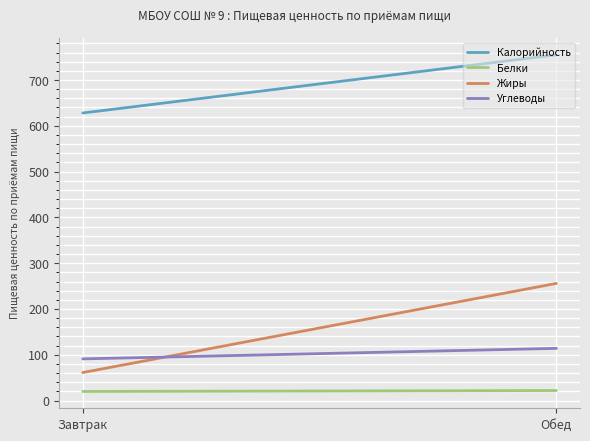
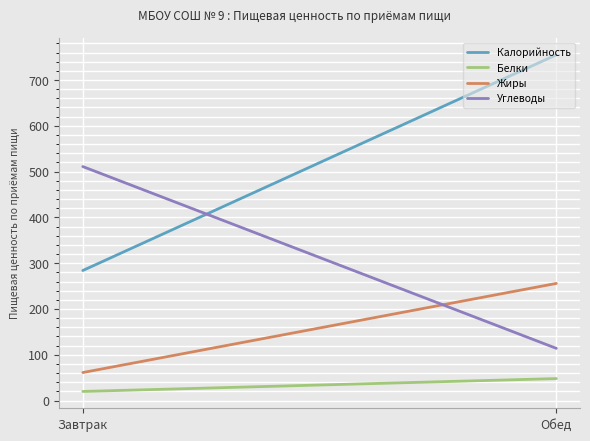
Калорийность, Завтрак: 630 -> 280
Углеводы, Завтрак: 90 -> 510
Белки, Обед: 20 -> 50
